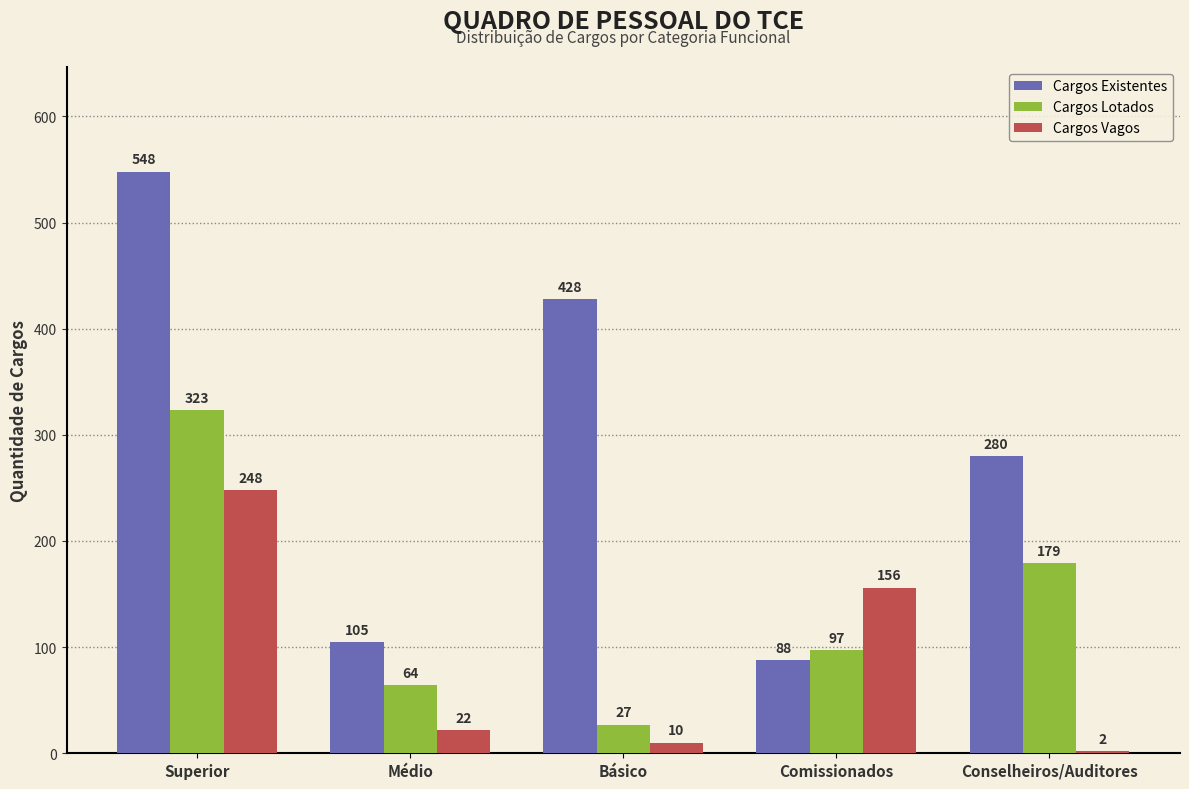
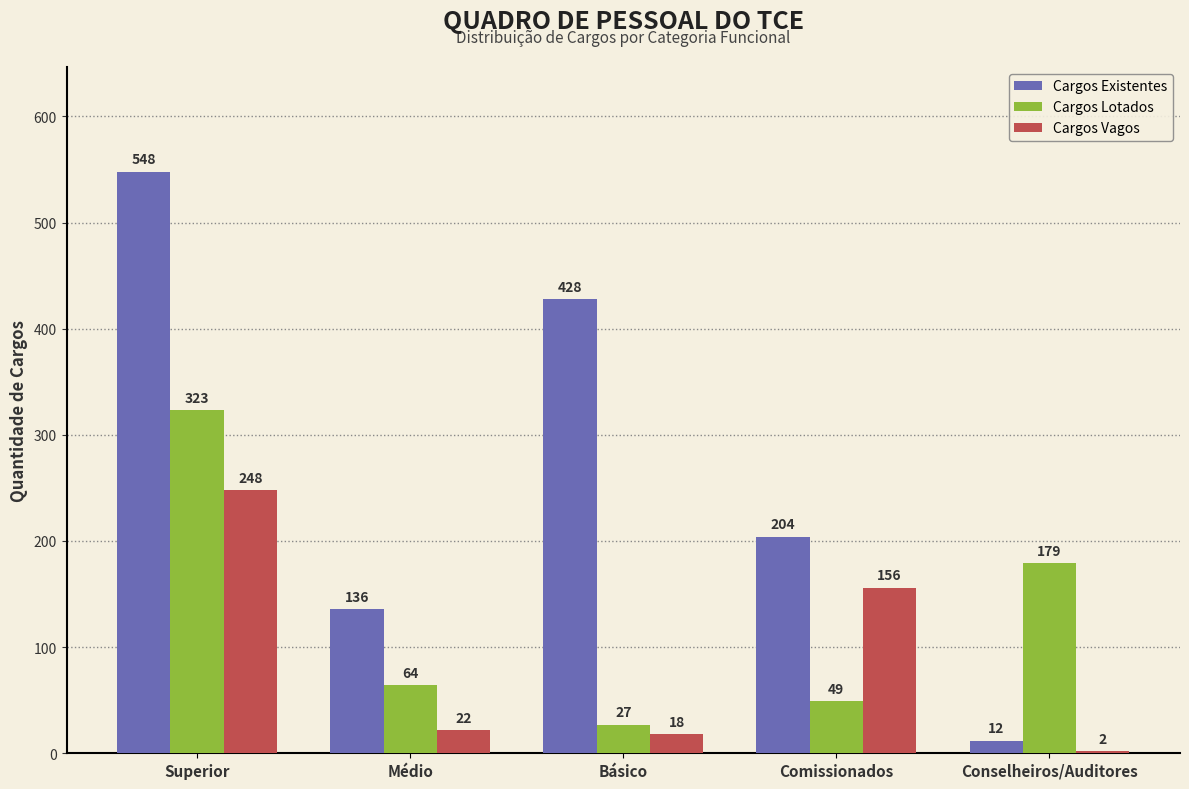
Cargos Existentes, Médio: 105 -> 136
Cargos Vagos, Básico: 10 -> 18
Cargos Existentes, Comissionados: 88 -> 204
Cargos Lotados, Comissionados: 97 -> 49
Cargos Existentes, Conselheiros/Auditores: 280 -> 12
